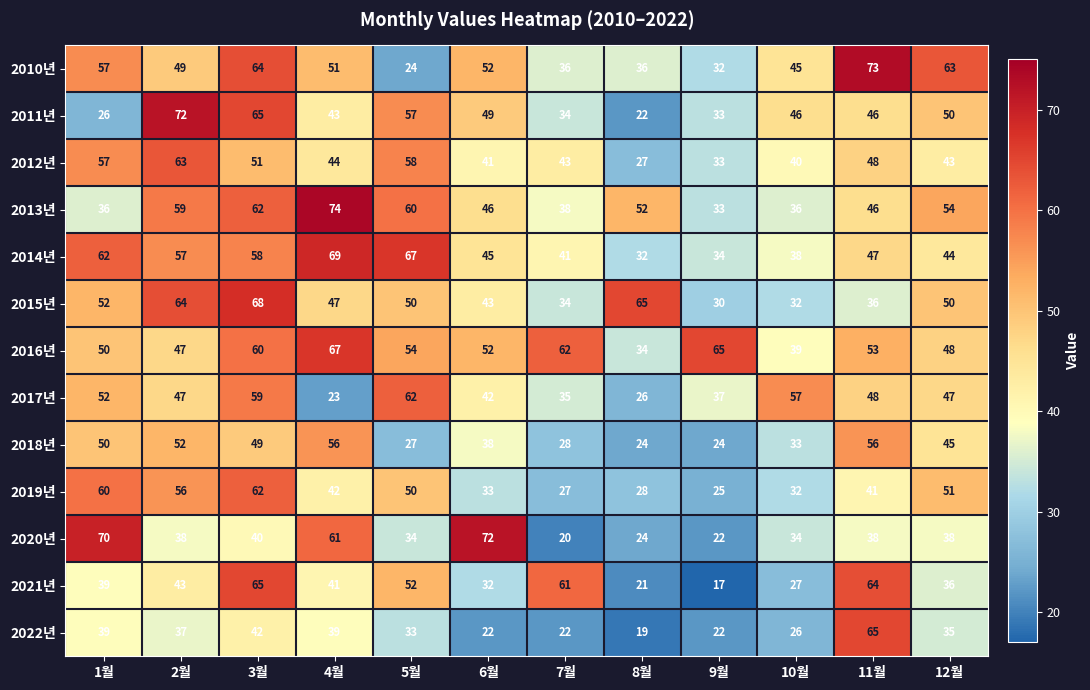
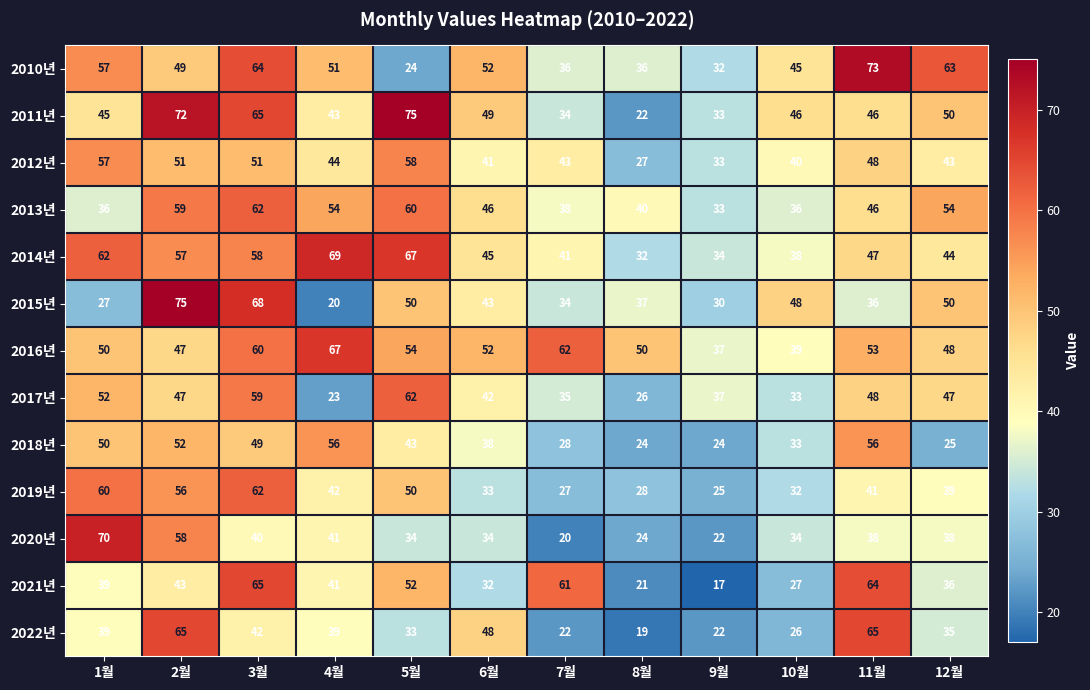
2011년, 1월: 26 -> 45
2011년, 5월: 57 -> 75
2012년, 2월: 63 -> 51
2013년, 4월: 74 -> 54
2013년, 8월: 52 -> 40
2015년, 1월: 52 -> 27
2015년, 2월: 64 -> 75
2015년, 4월: 47 -> 20
2015년, 8월: 65 -> 37
2015년, 10월: 32 -> 48
2016년, 8월: 34 -> 50
2016년, 9월: 65 -> 37
2017년, 10월: 57 -> 33
2018년, 5월: 27 -> 43
2018년, 12월: 45 -> 25
2019년, 12월: 51 -> 39
2020년, 2월: 38 -> 58
2020년, 4월: 61 -> 41
2020년, 6월: 72 -> 34
2022년, 2월: 37 -> 65
2022년, 6월: 22 -> 48
